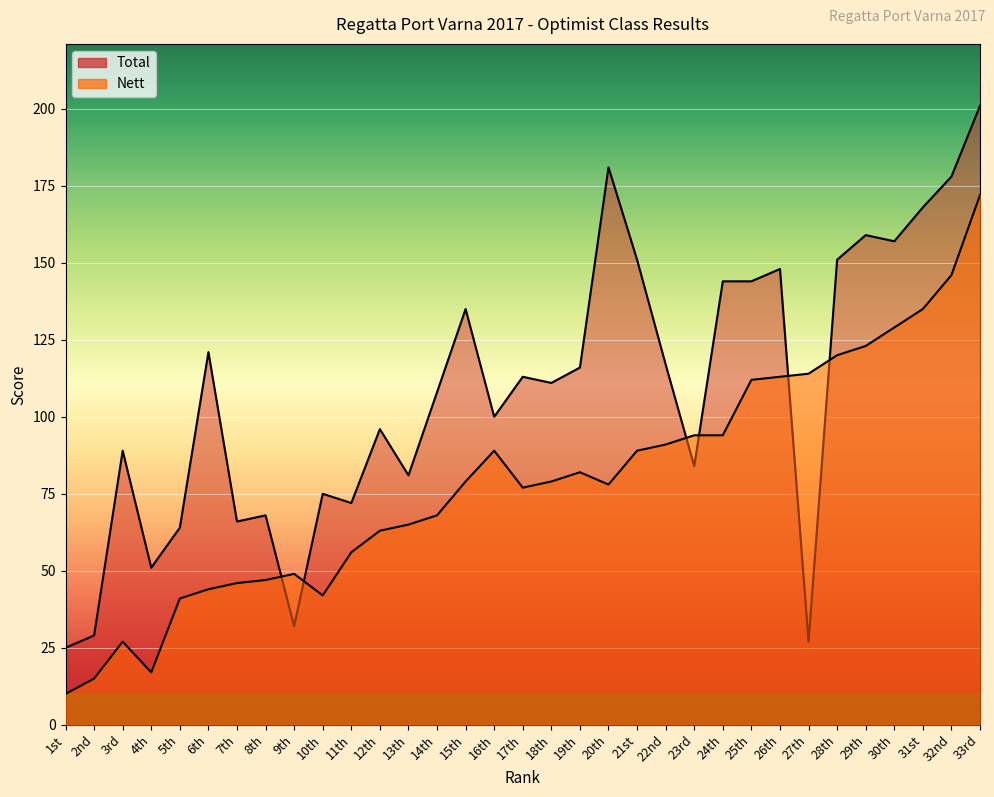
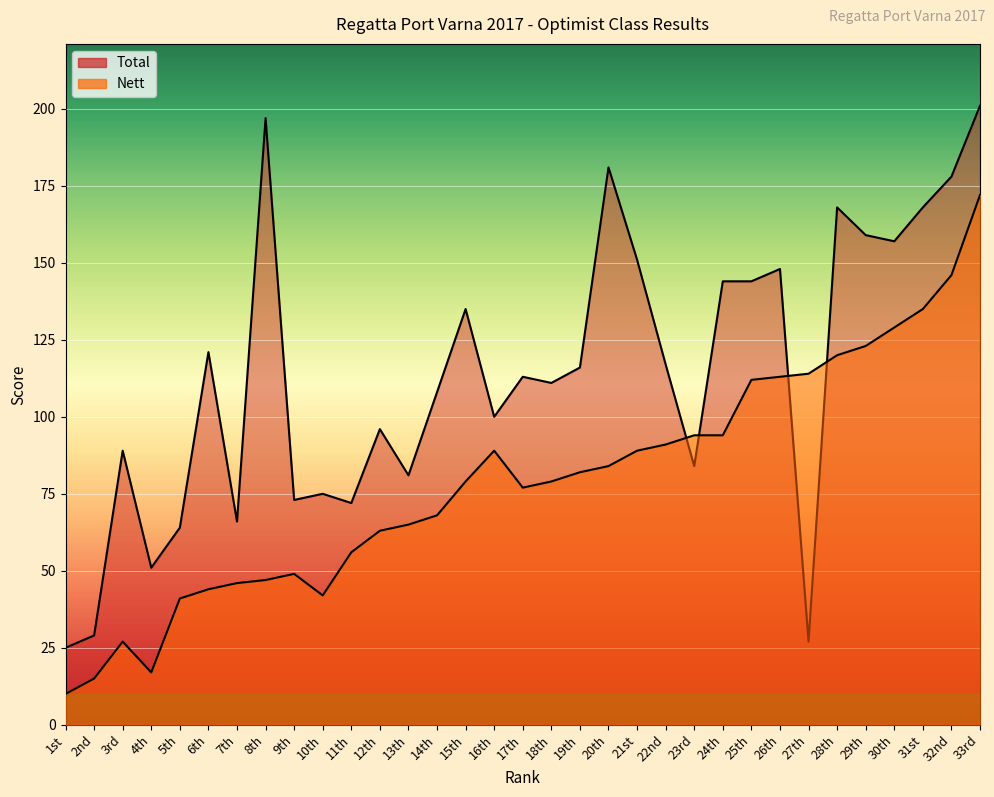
Total, 8th: 68 -> 197
Total, 9th: 32 -> 73
Nett, 20th: 78 -> 84
Total, 28th: 151 -> 168
